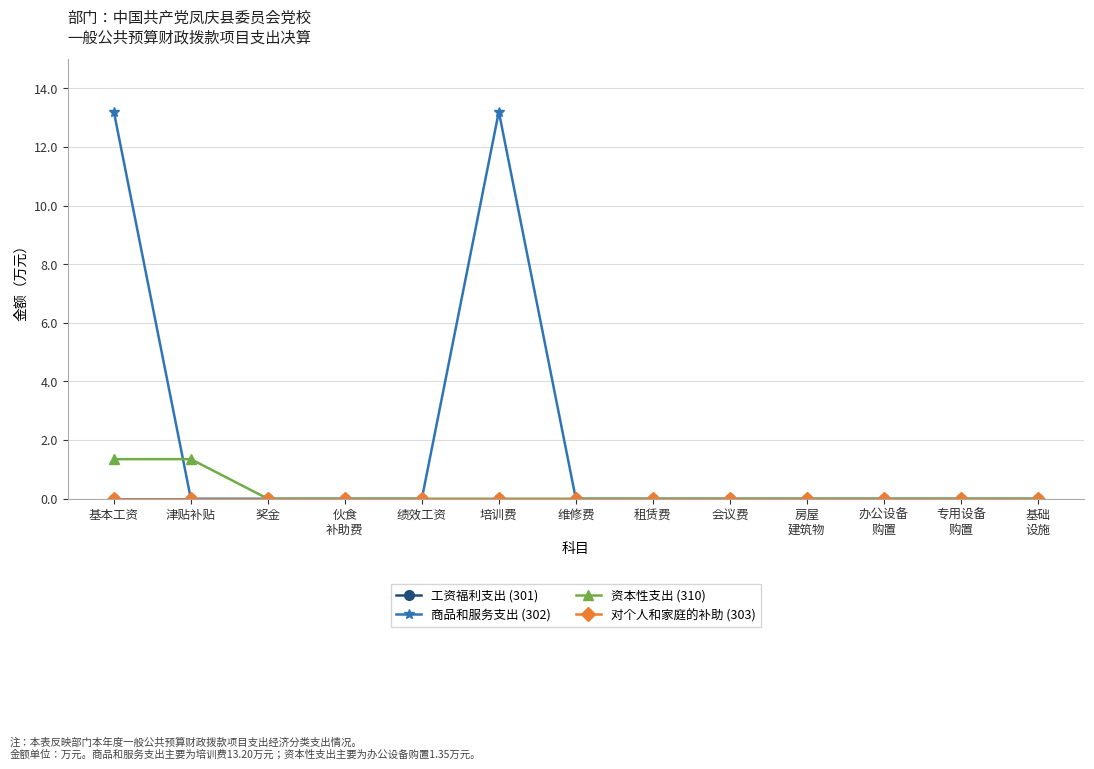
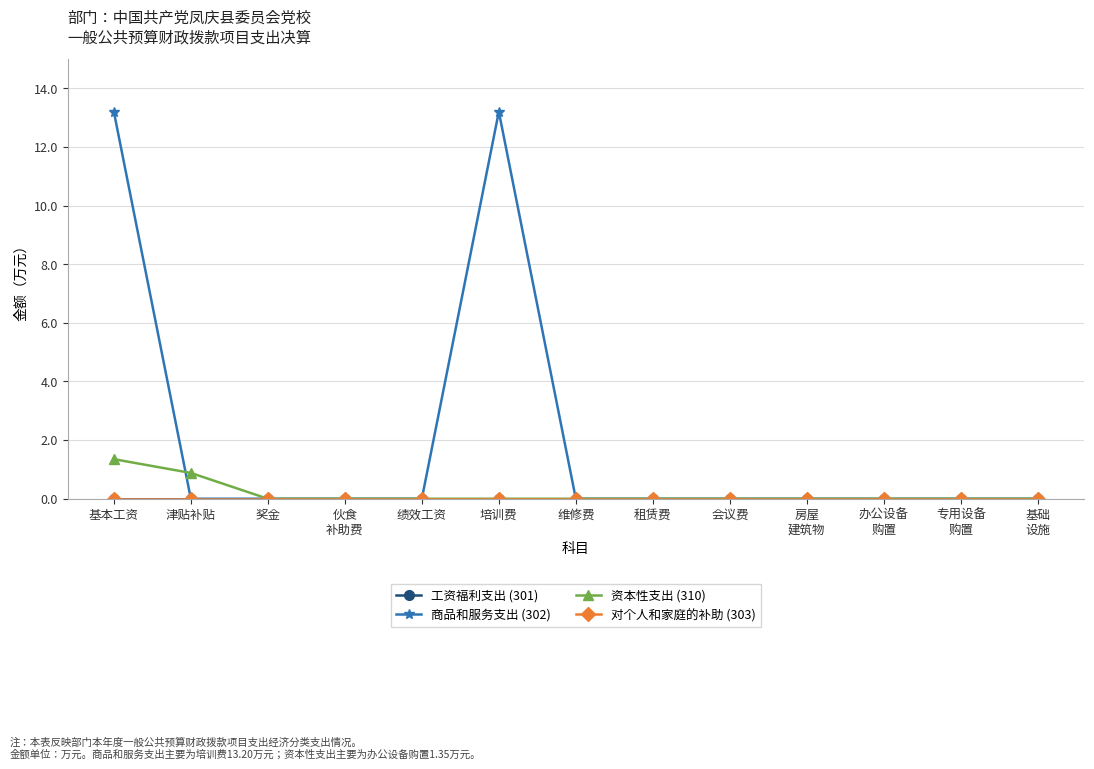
资本性支出 (310), 津贴补贴: 1.4 -> 0.9
